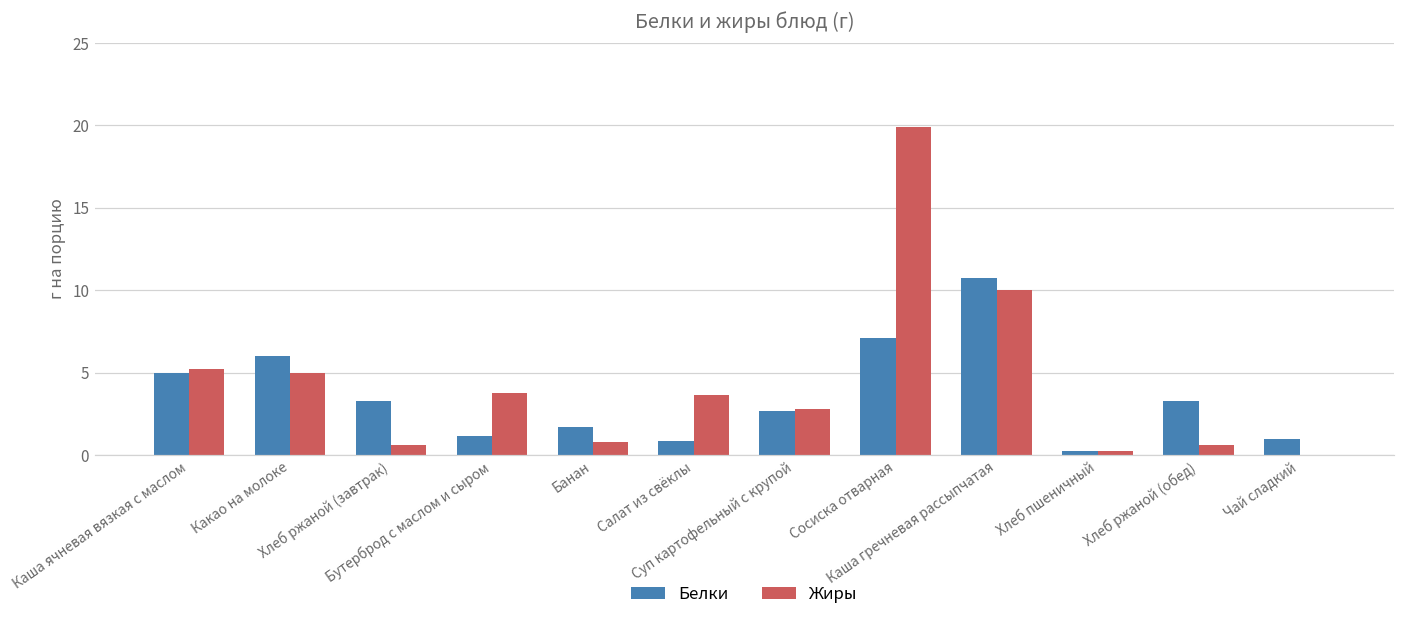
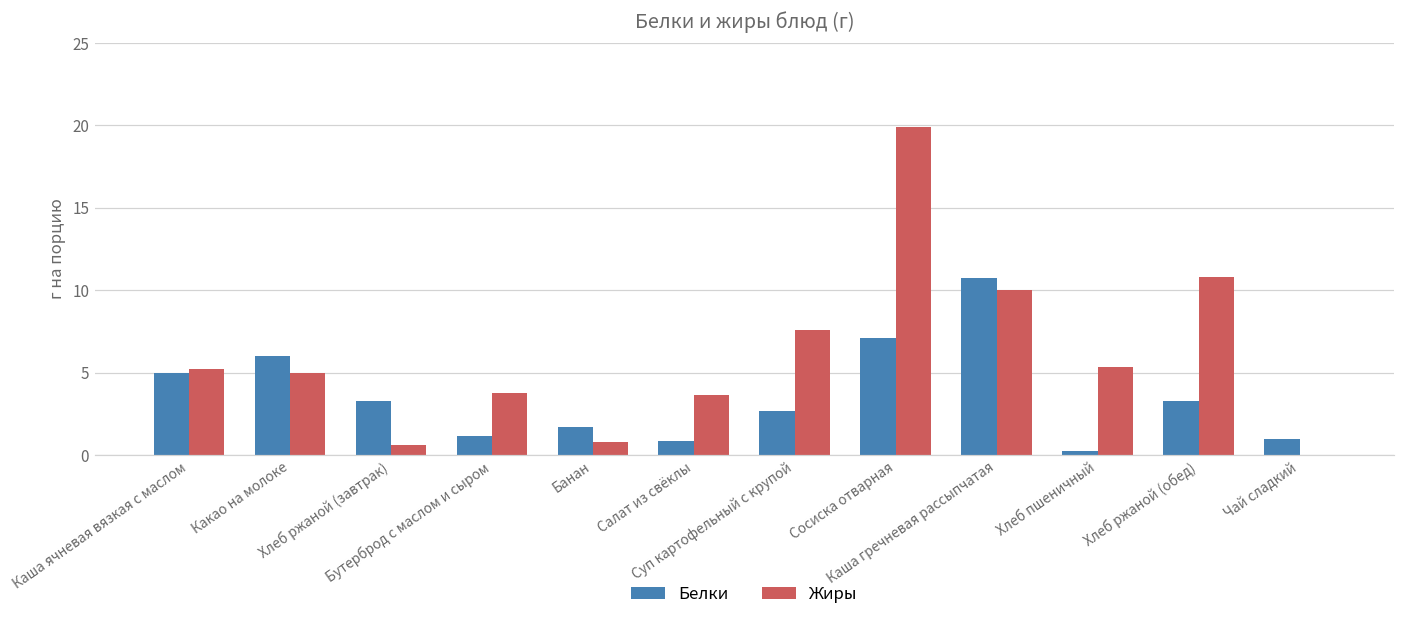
Жиры, Суп картофельный с крупой: 2.8 -> 7.6
Жиры, Хлеб пшеничный: 0.3 -> 5.4
Жиры, Хлеб ржаной (обед): 0.6 -> 10.8
